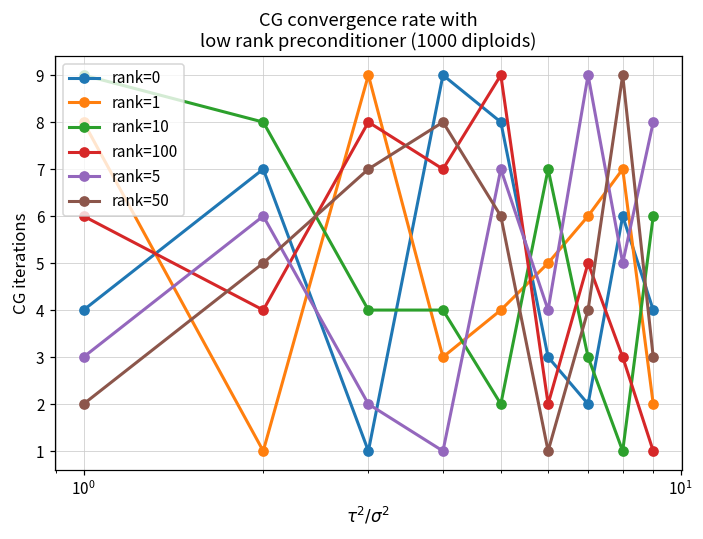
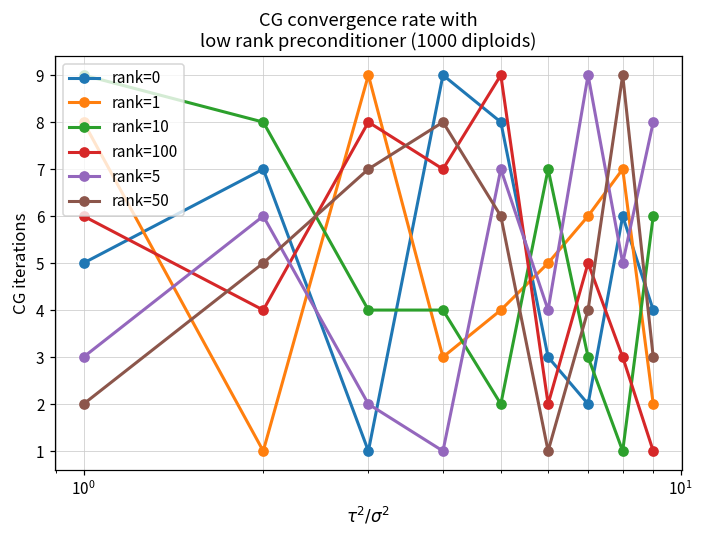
rank=0, 10^0: 4 -> 5
